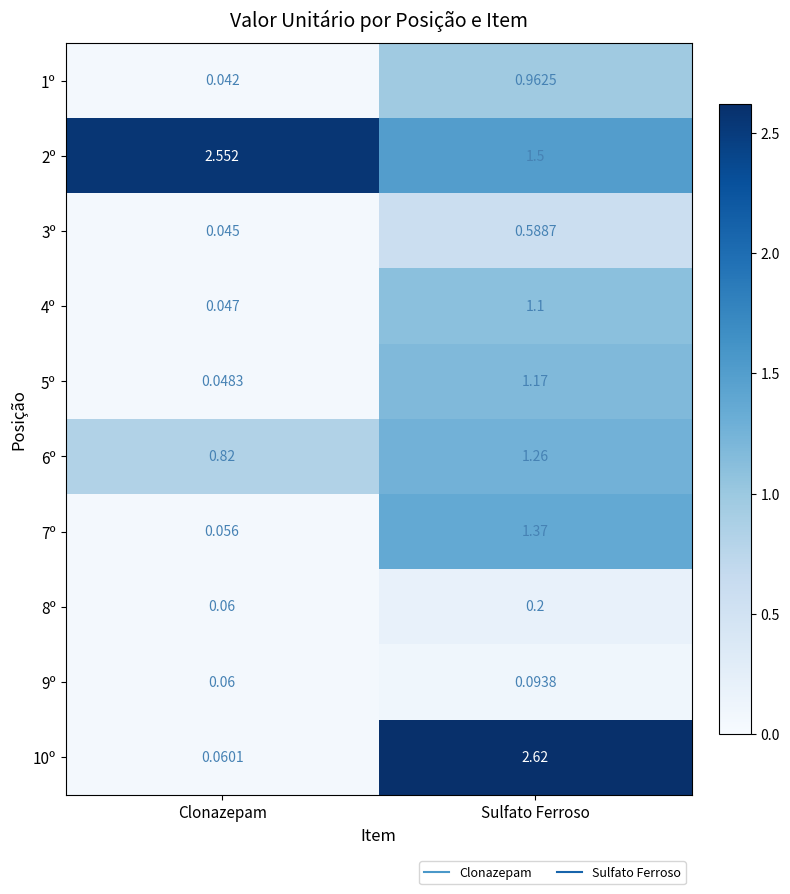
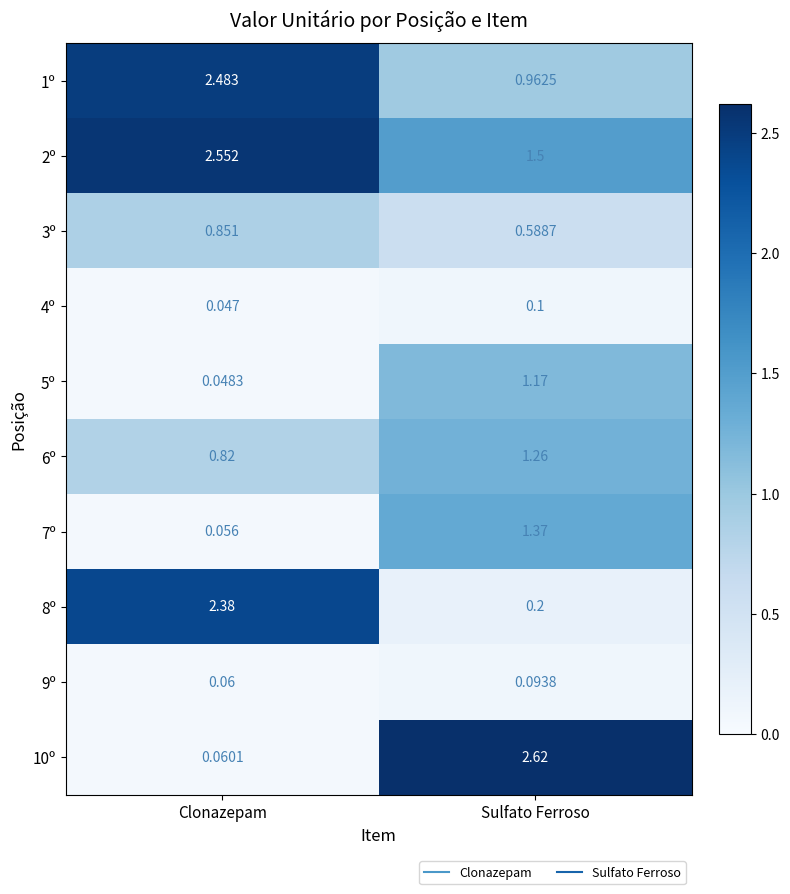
1º, Clonazepam: 0.042 -> 2.483
3º, Clonazepam: 0.045 -> 0.851
4º, Sulfato Ferroso: 1.1 -> 0.1
8º, Clonazepam: 0.06 -> 2.38
